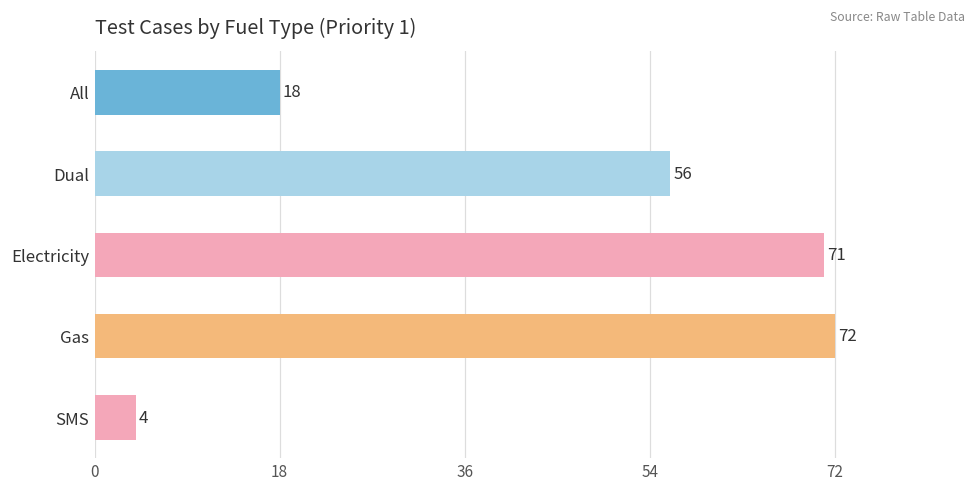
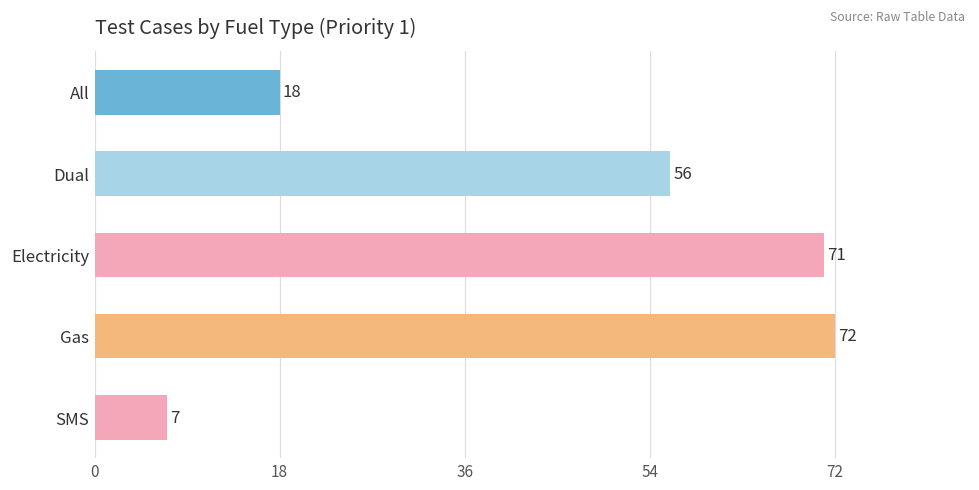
SMS: 4 -> 7
